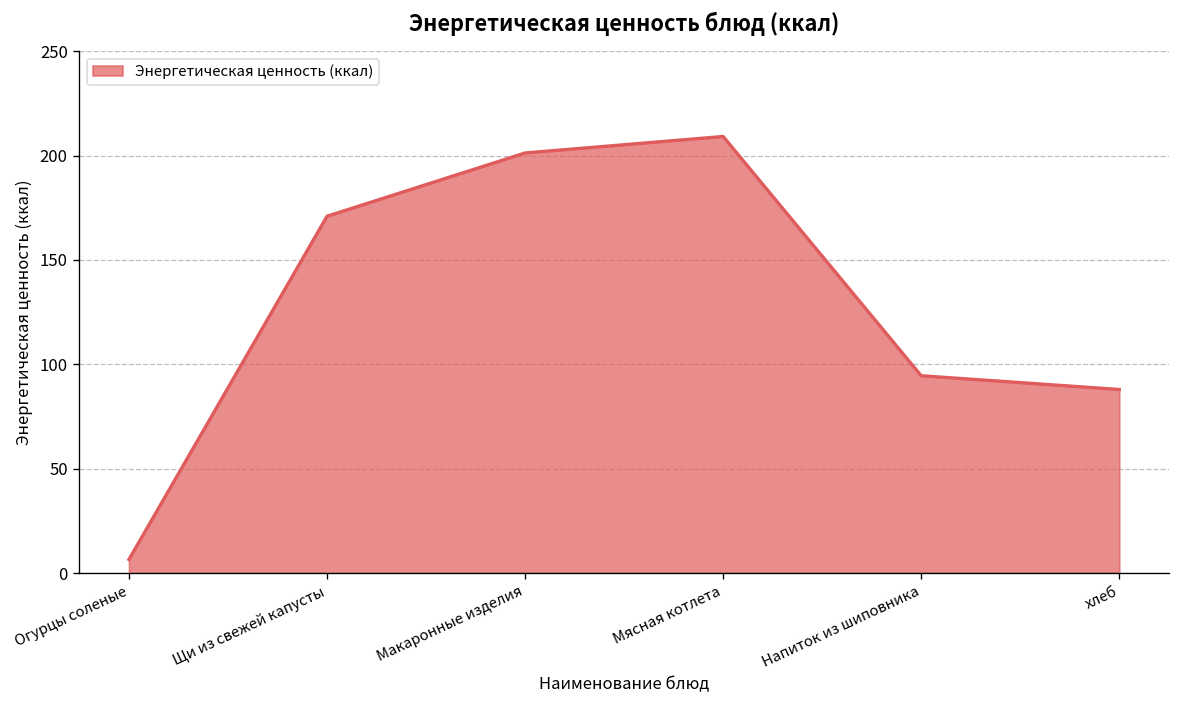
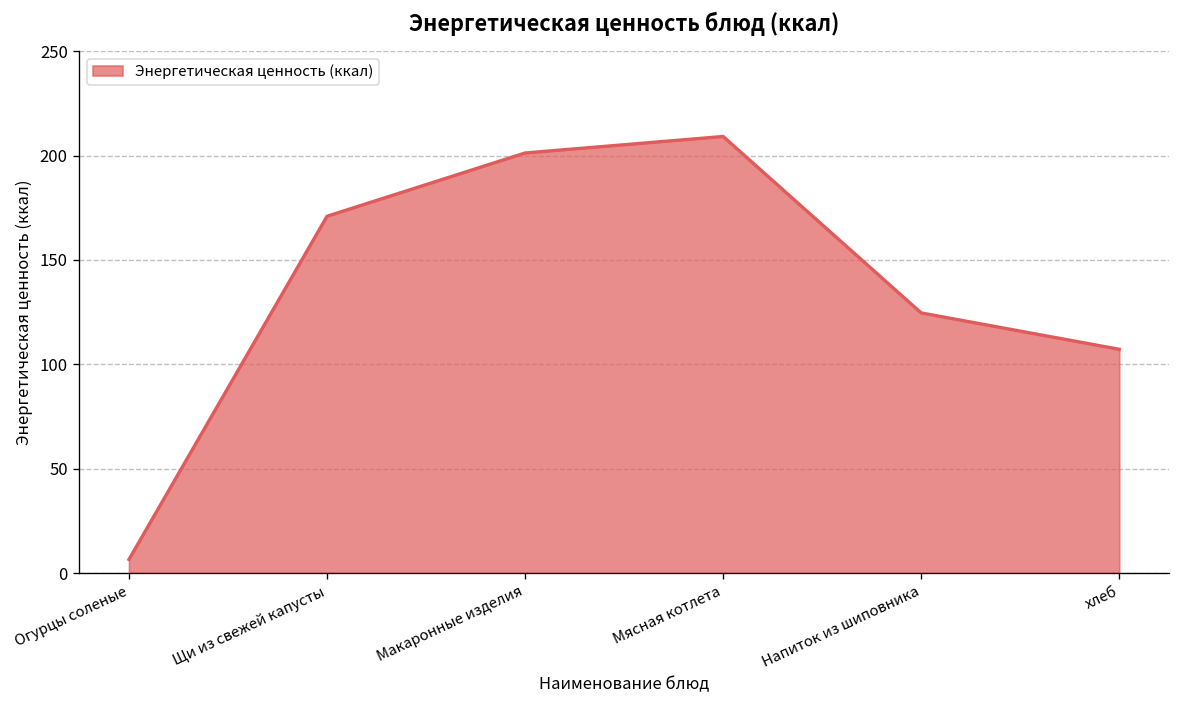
Напиток из шиповника: 95 -> 125
хлеб: 88 -> 107
